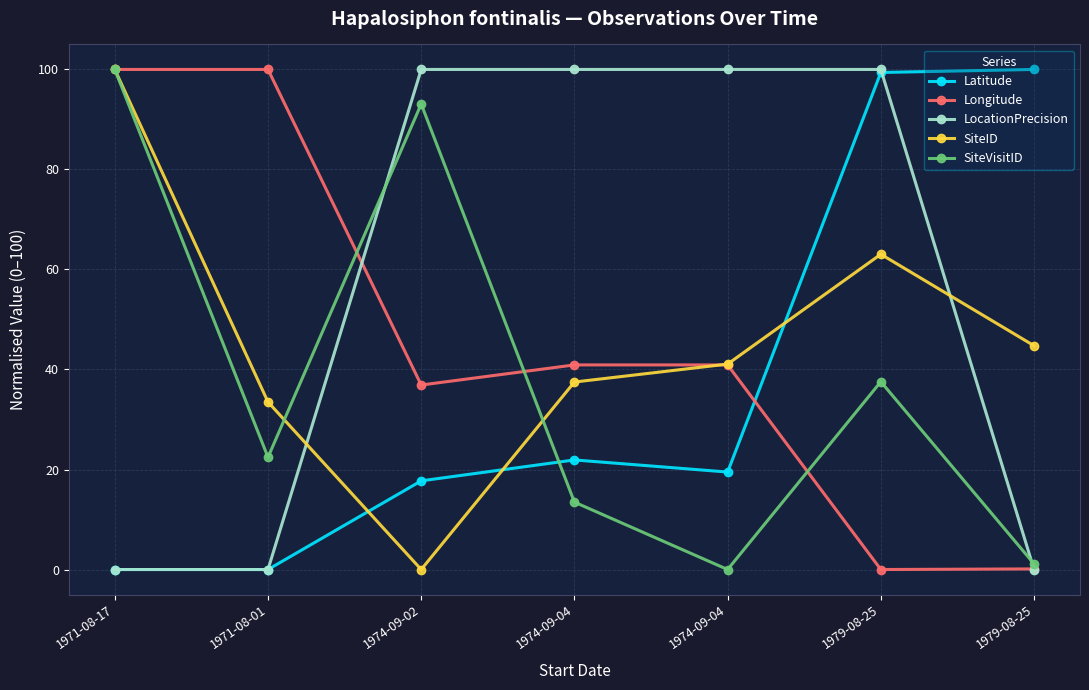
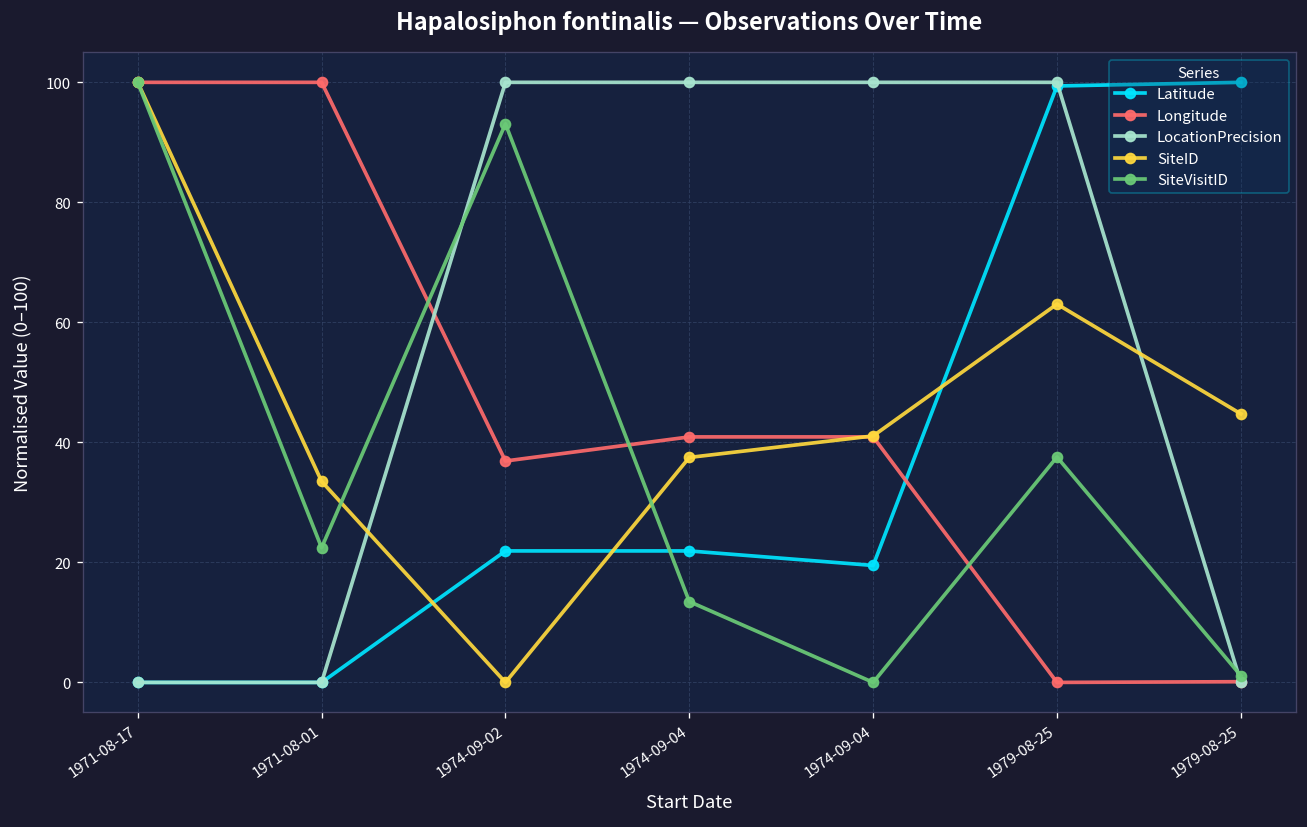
Latitude, 1974-09-02: 18 -> 22
